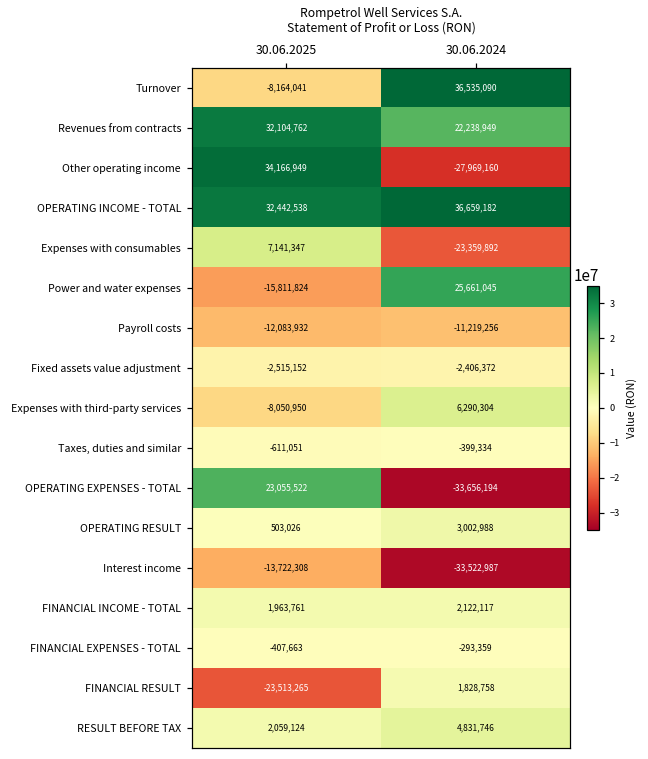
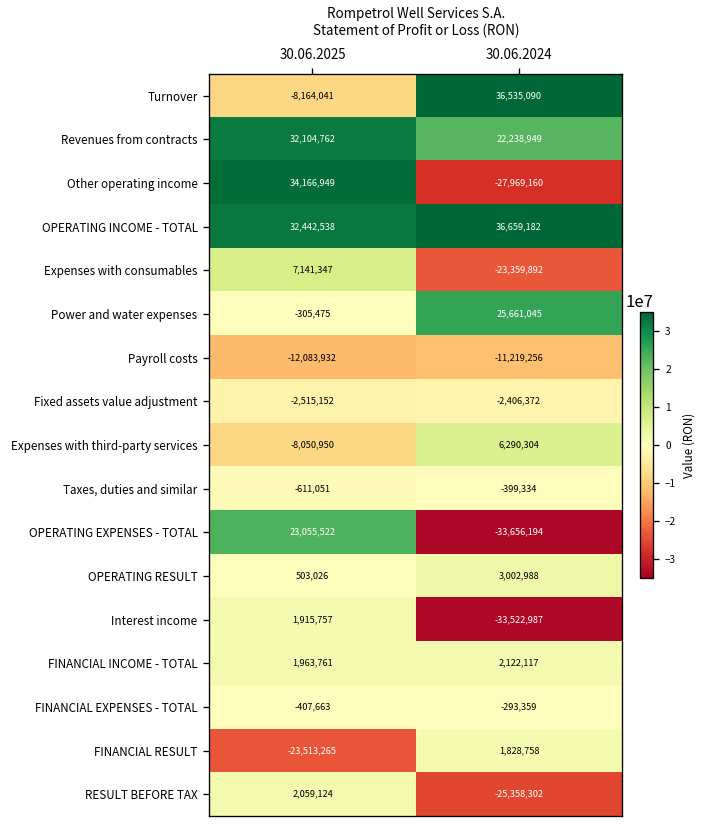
Power and water expenses, 30.06.2025: -15,811,824 -> -305,475
Interest income, 30.06.2025: -13,722,308 -> 1,915,757
RESULT BEFORE TAX, 30.06.2024: 4,831,746 -> -25,358,302
